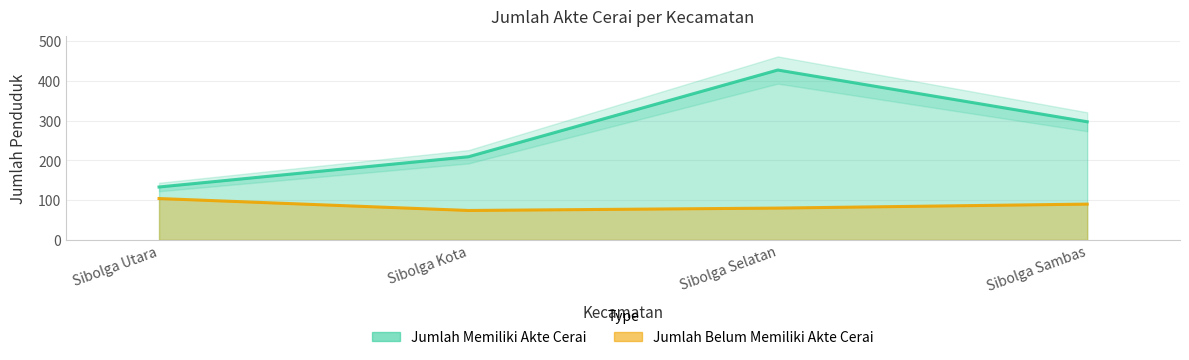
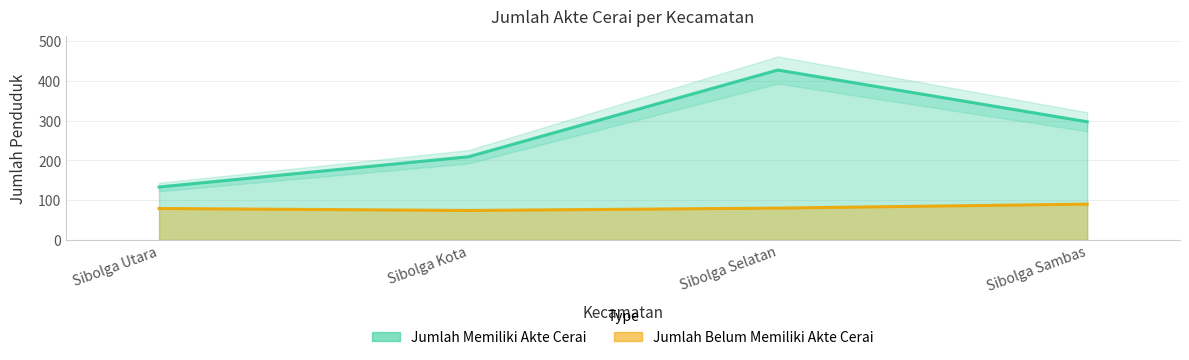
Jumlah Belum Memiliki Akte Cerai, Sibolga Utara: 100 -> 80
